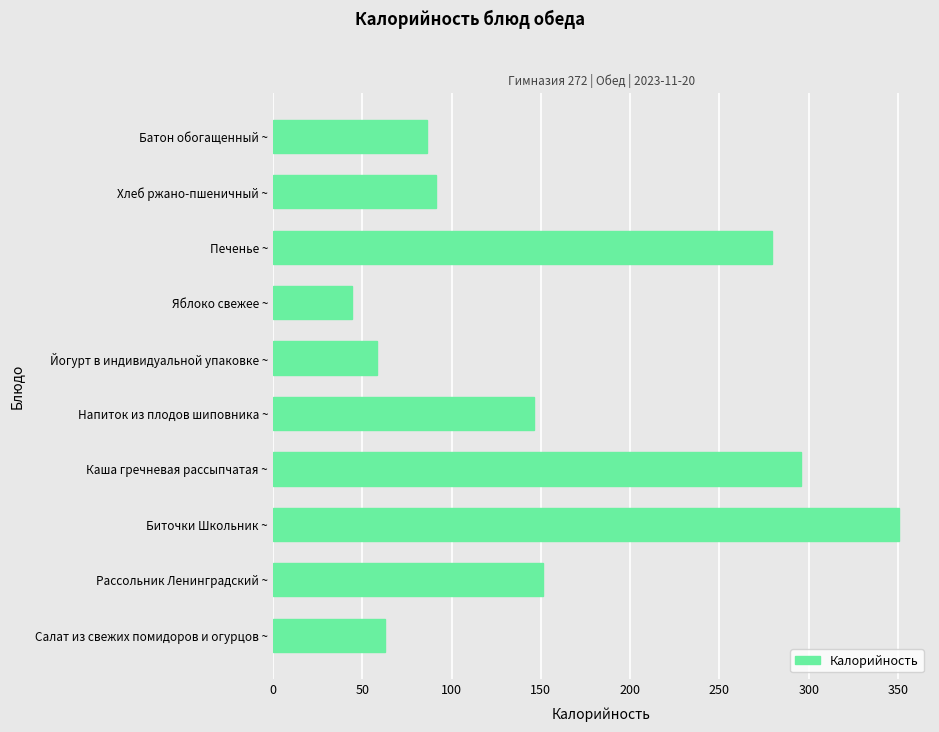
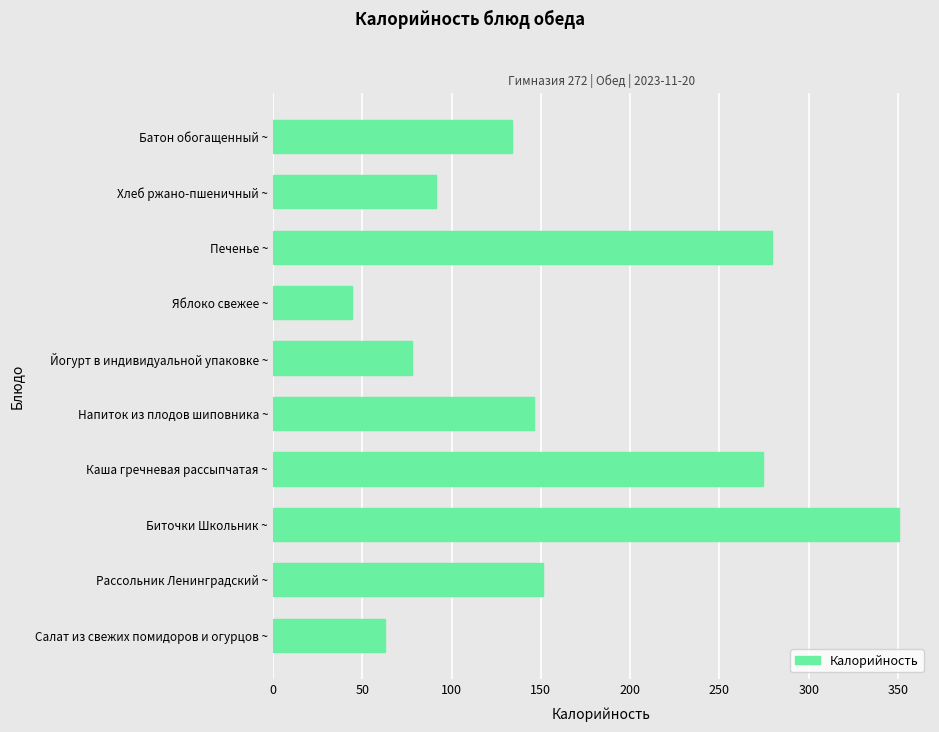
Батон обогащенный ~: 86 -> 134
Йогурт в индивидуальной упаковке ~: 58 -> 78
Каша гречневая рассыпчатая ~: 296 -> 275
